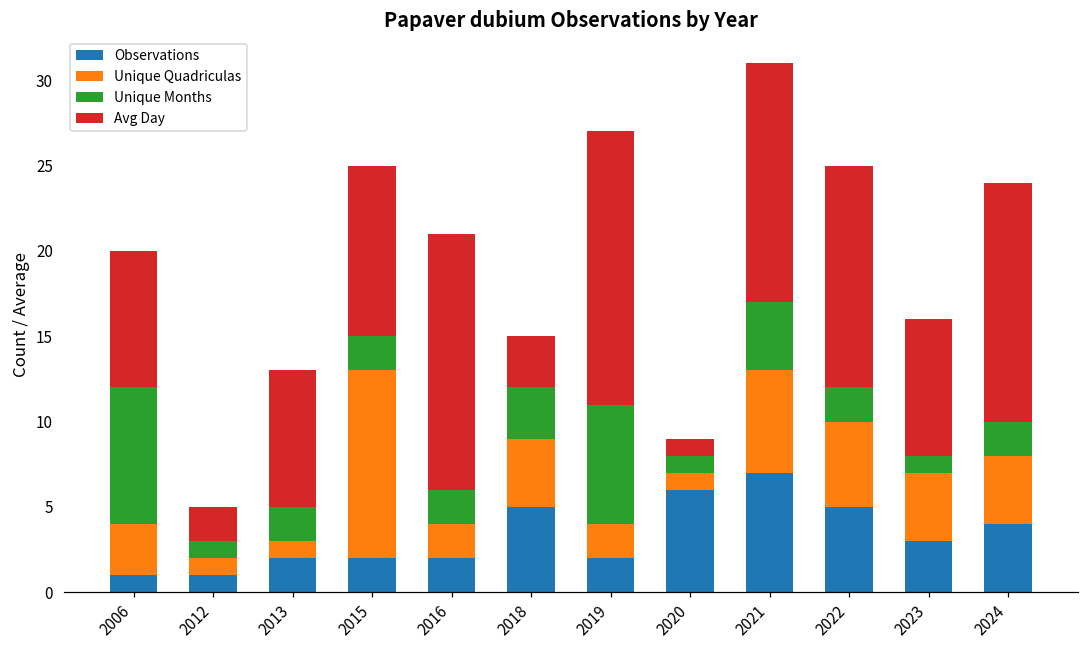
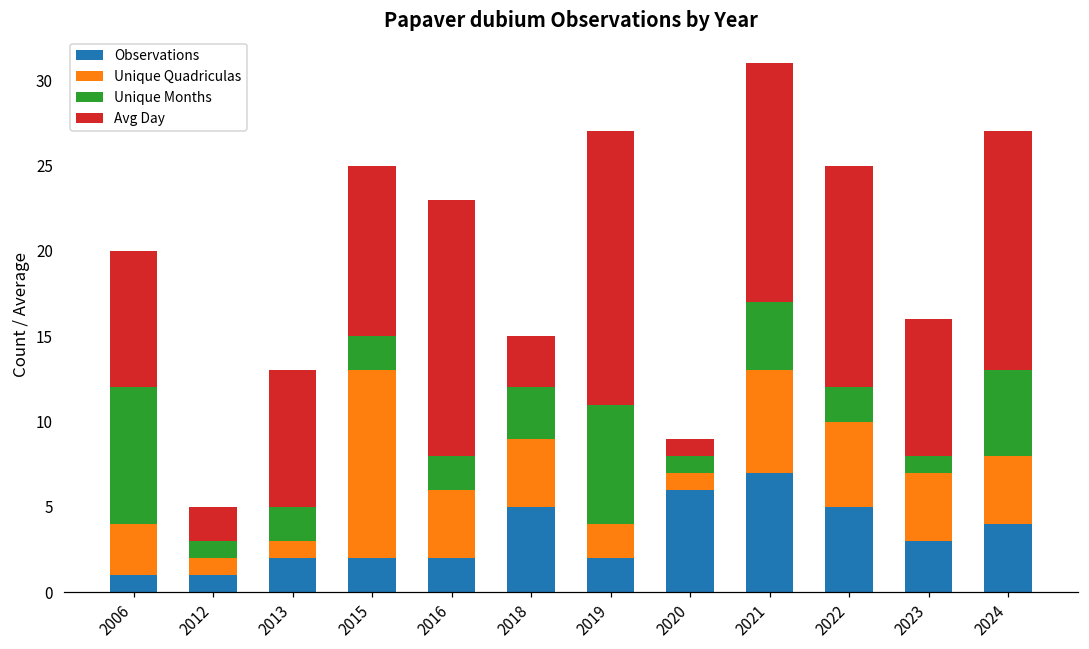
Unique Quadriculas, 2016: 2 -> 4
Unique Months, 2024: 2 -> 5
